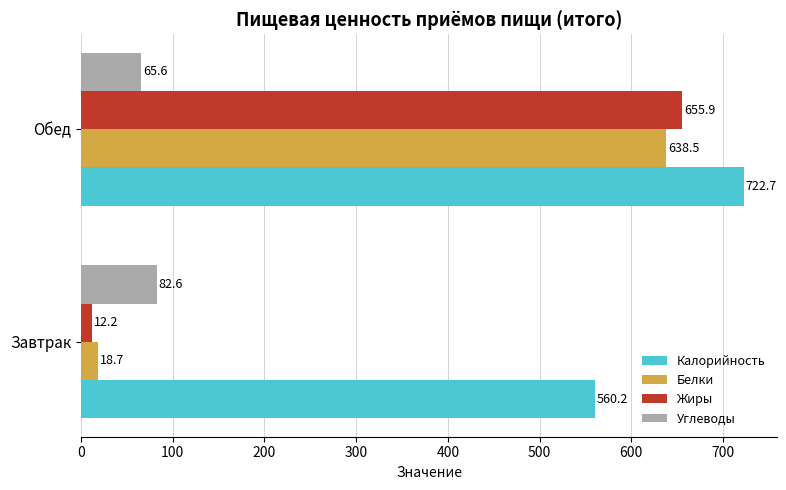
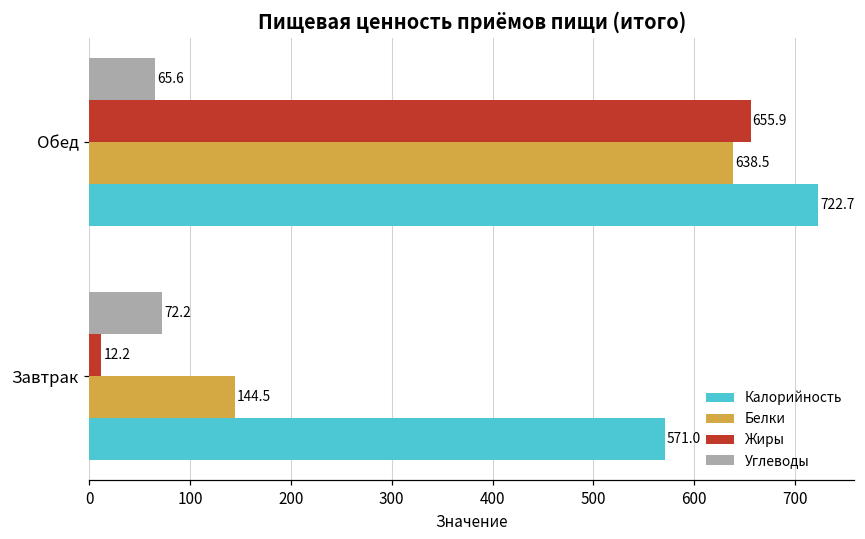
Углеводы, Завтрак: 82.6 -> 72.2
Белки, Завтрак: 18.7 -> 144.5
Калорийность, Завтрак: 560.2 -> 571.0
